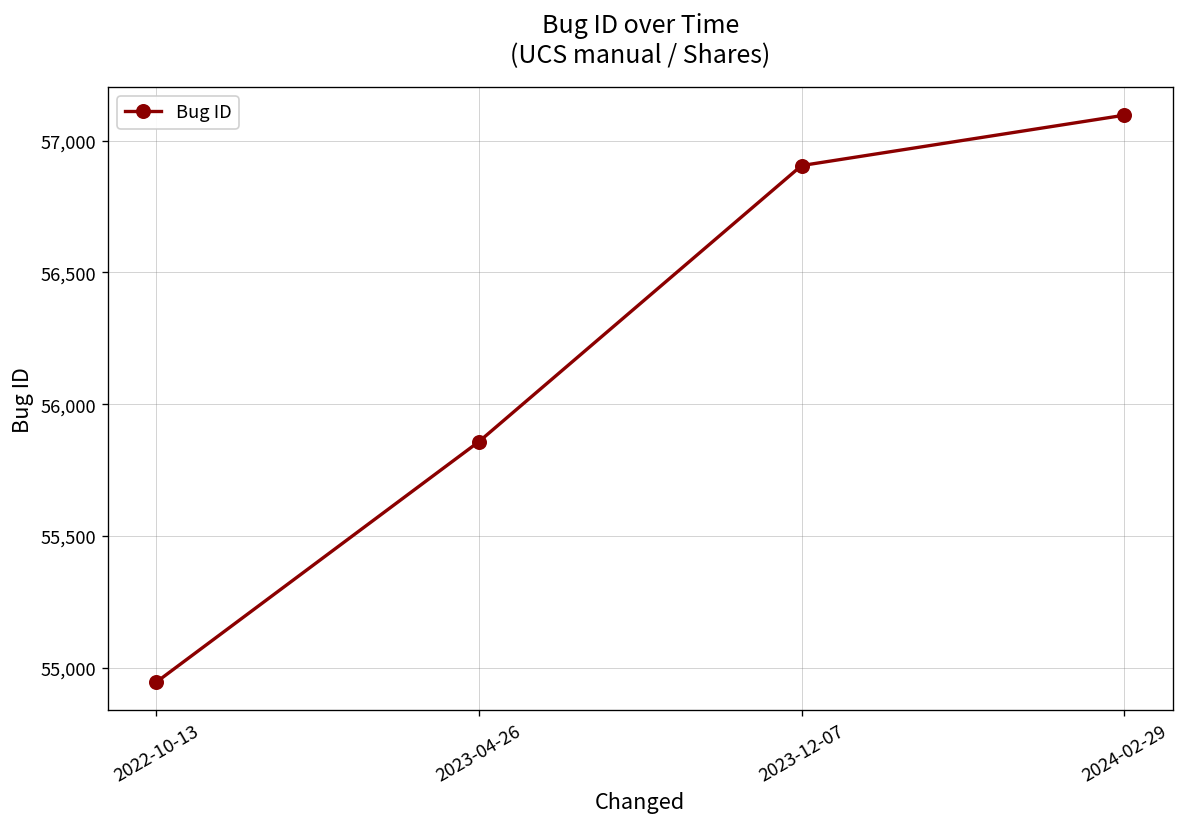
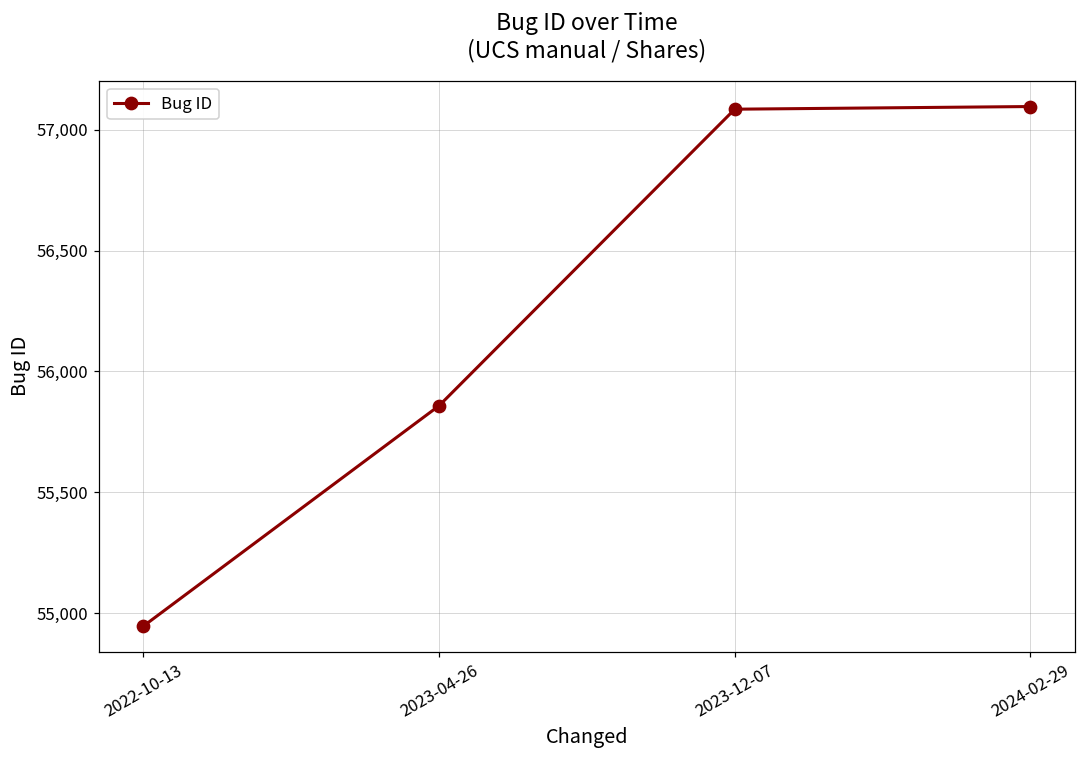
2023-12-07: 56,910 -> 57,090
